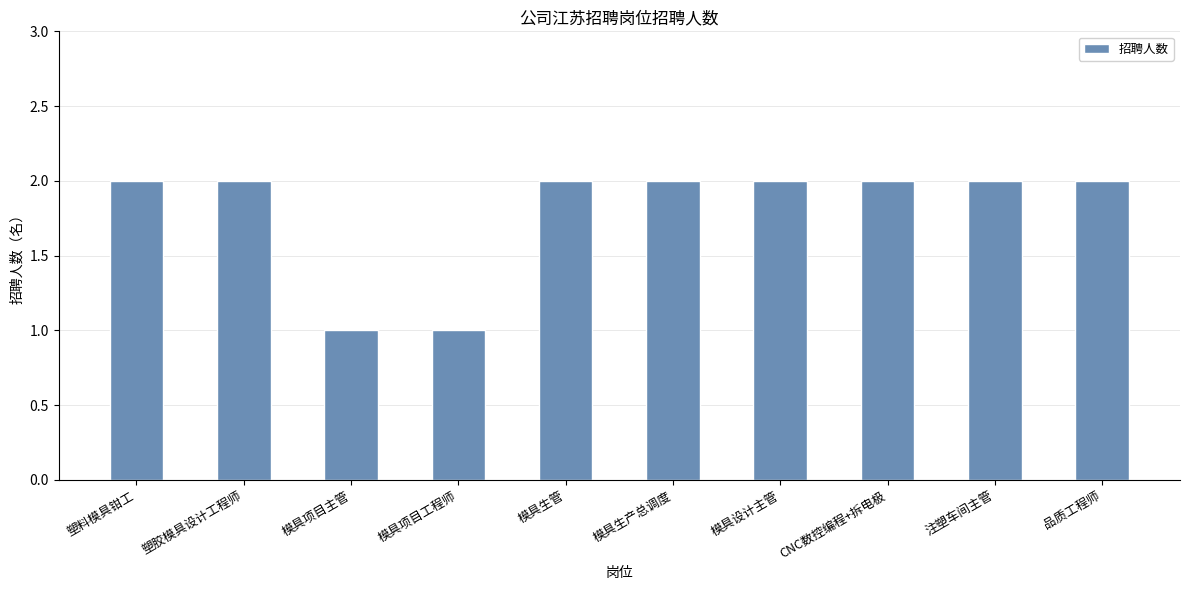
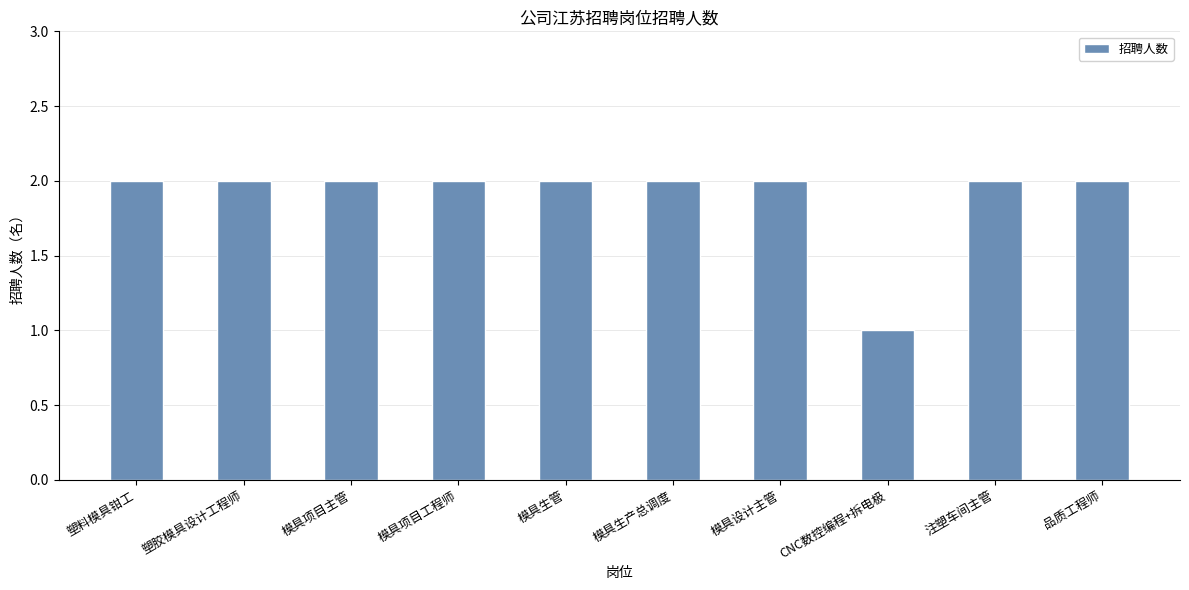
模具项目主管: 1 -> 2
模具项目工程师: 1 -> 2
CNC数控编程+拆电极: 2 -> 1
